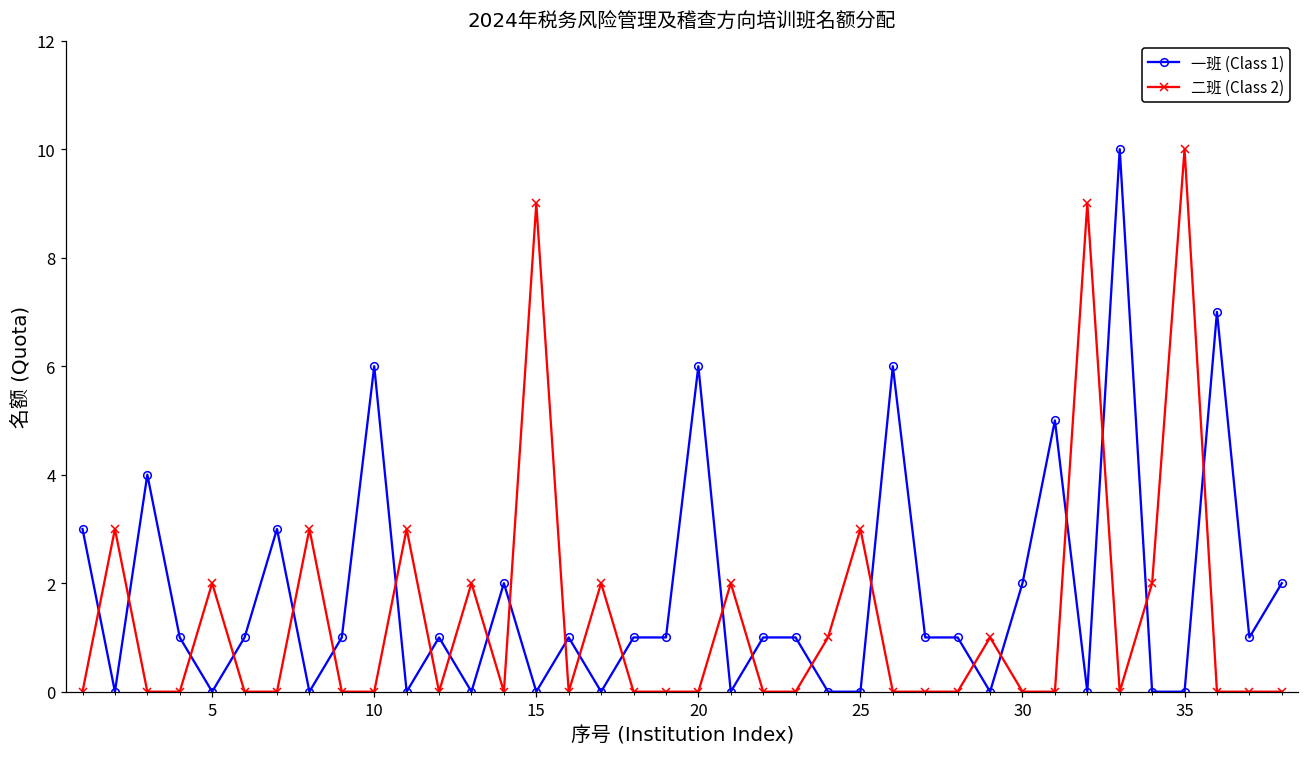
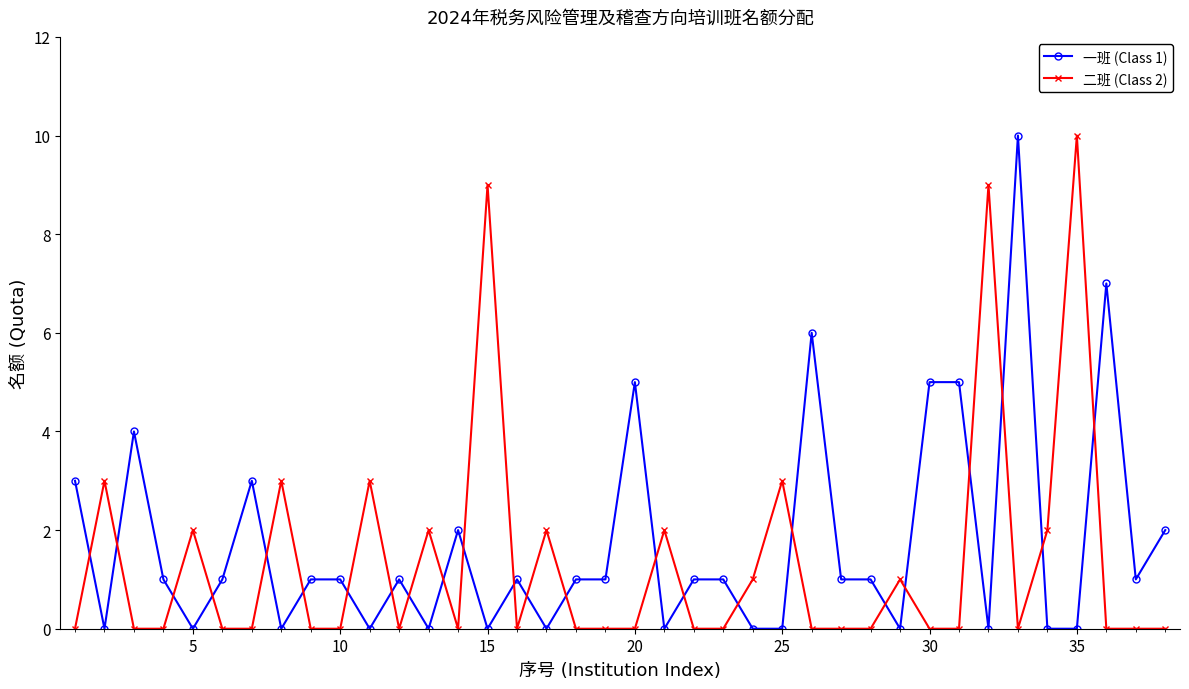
一班 (Class 1), 10: 6 -> 1
一班 (Class 1), 20: 6 -> 5
一班 (Class 1), 30: 2 -> 5
